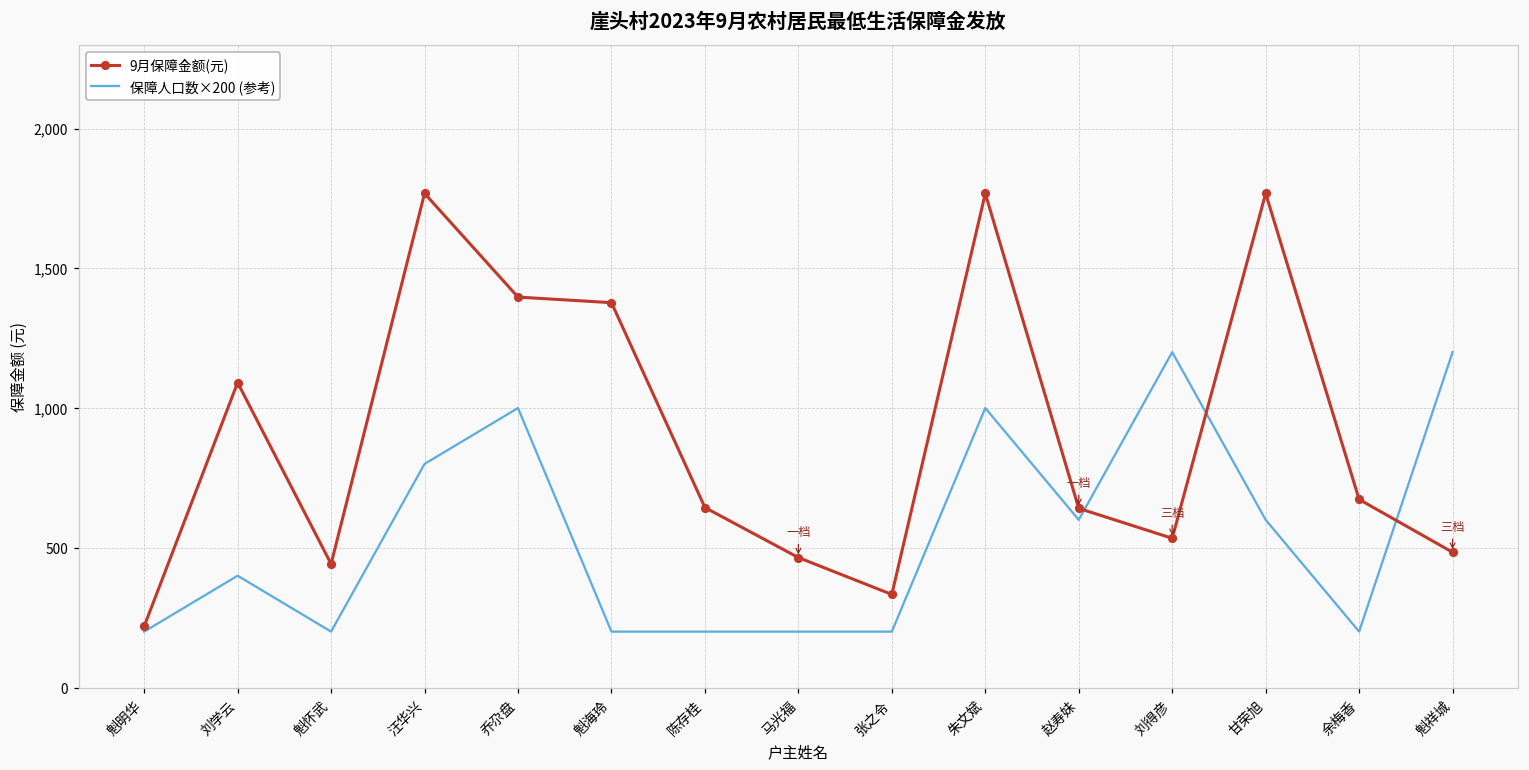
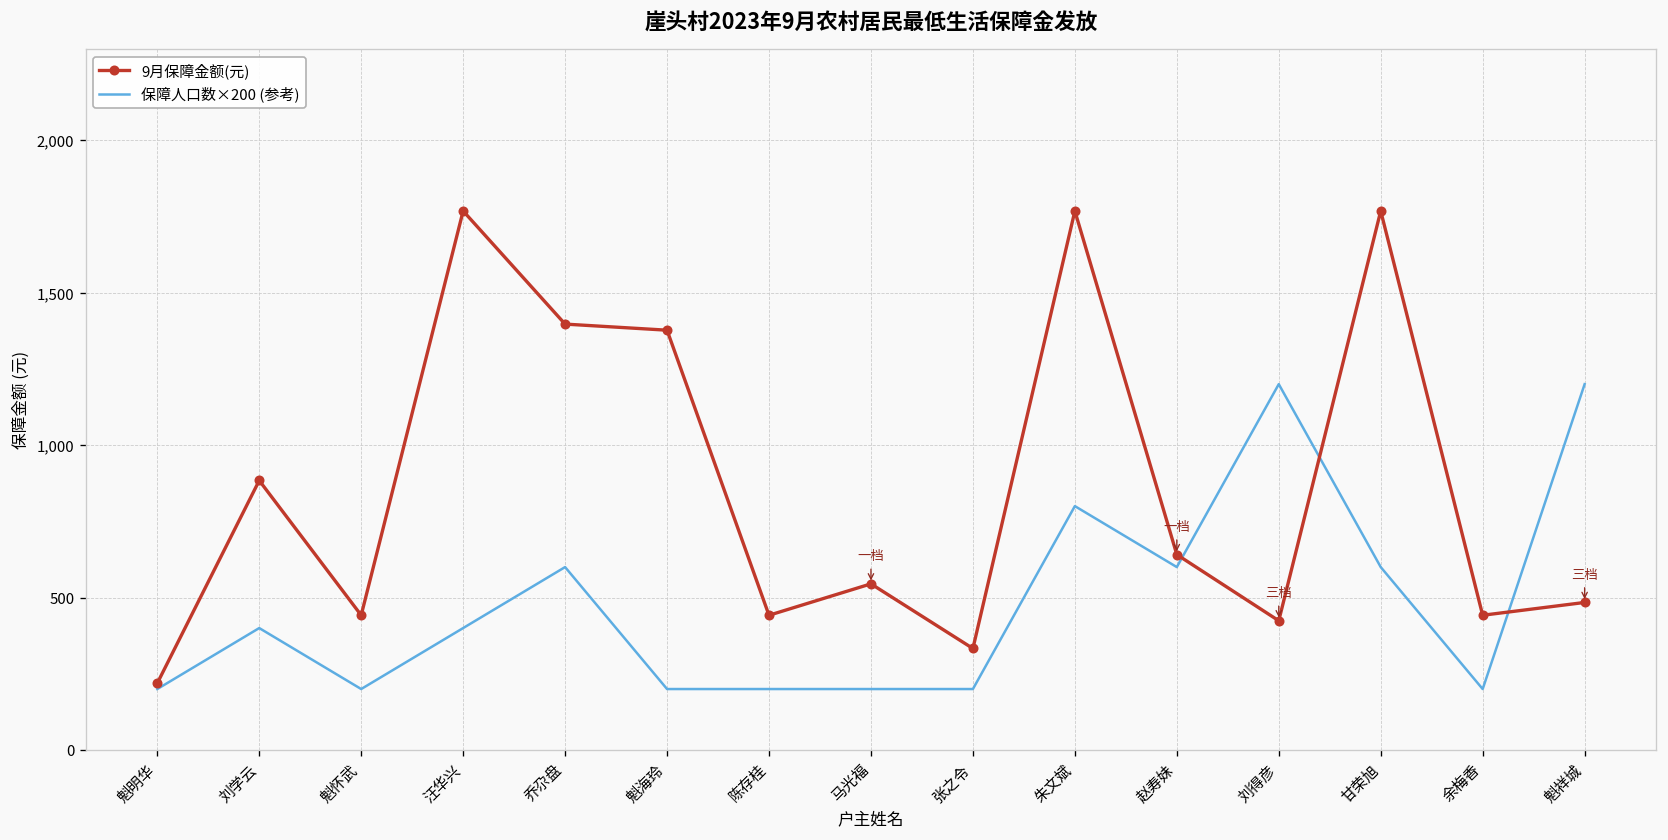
9月保障金额(元), 刘学云: 1,090 -> 880
保障人口数×200 (参考), 汪华兴: 800 -> 400
保障人口数×200 (参考), 乔尕盘: 1,000 -> 600
9月保障金额(元), 陈存桂: 640 -> 440
9月保障金额(元), 马光福: 470 -> 550
保障人口数×200 (参考), 朱文斌: 1,000 -> 800
9月保障金额(元), 刘得彦: 530 -> 420
9月保障金额(元), 余梅香: 670 -> 440
